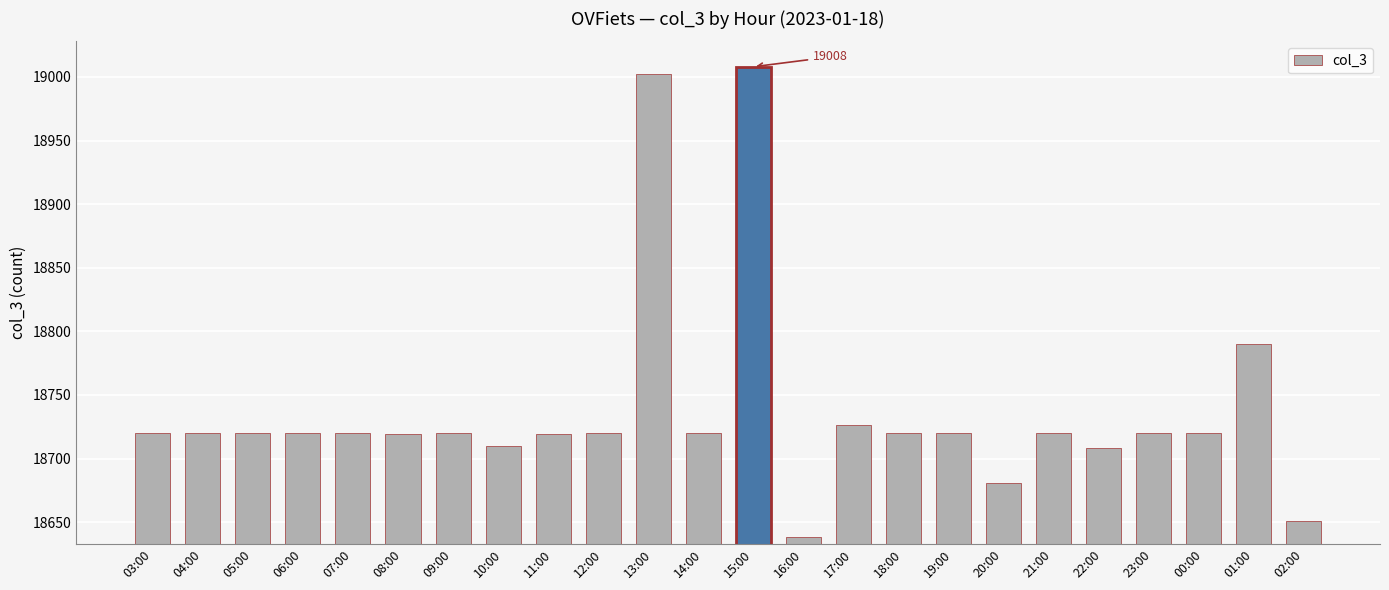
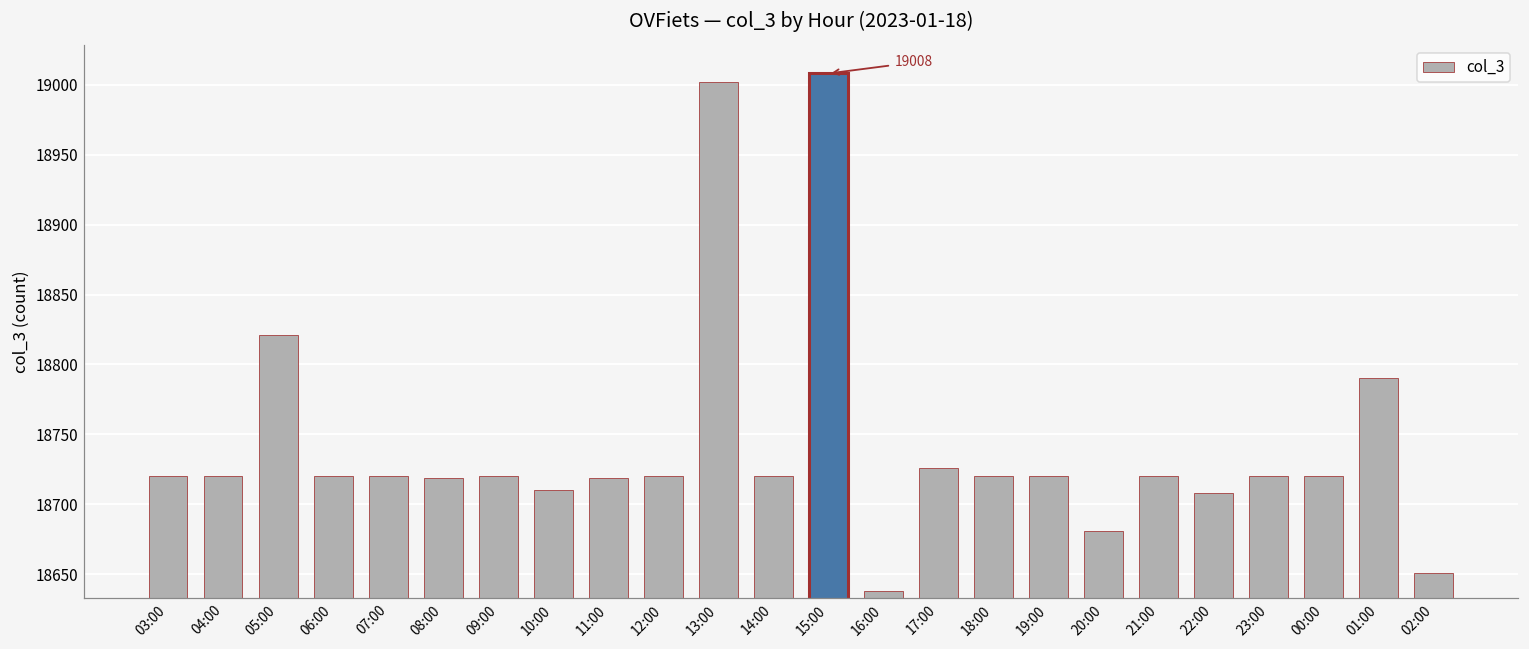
05:00: 18720 -> 18821
